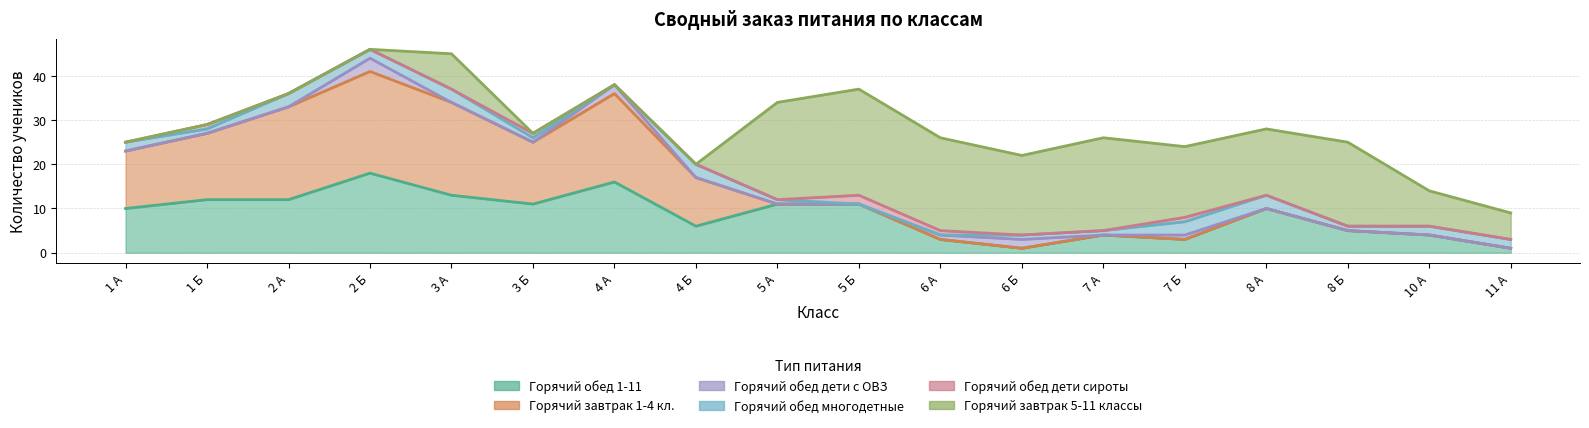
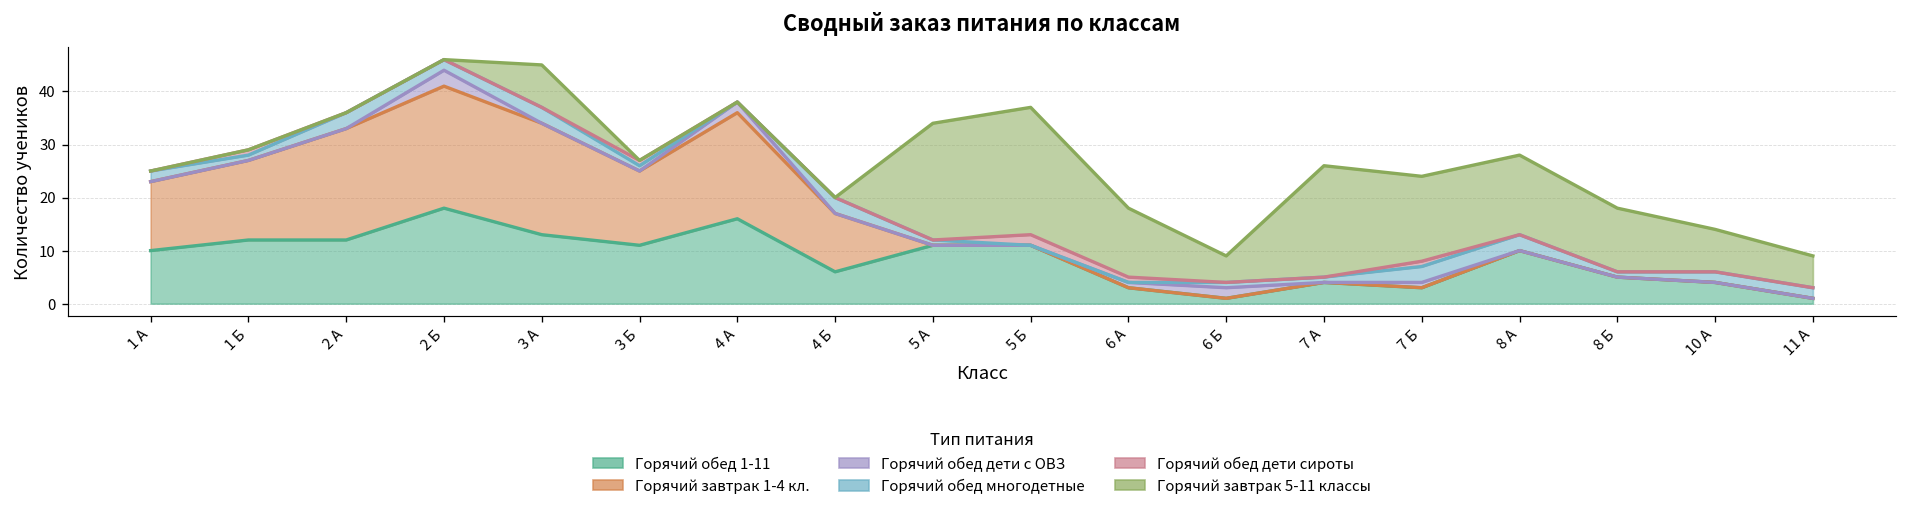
Горячий завтрак 5-11 классы, 6 А: 21 -> 13
Горячий завтрак 5-11 классы, 6 Б: 18 -> 5
Горячий завтрак 5-11 классы, 8 Б: 19 -> 12
